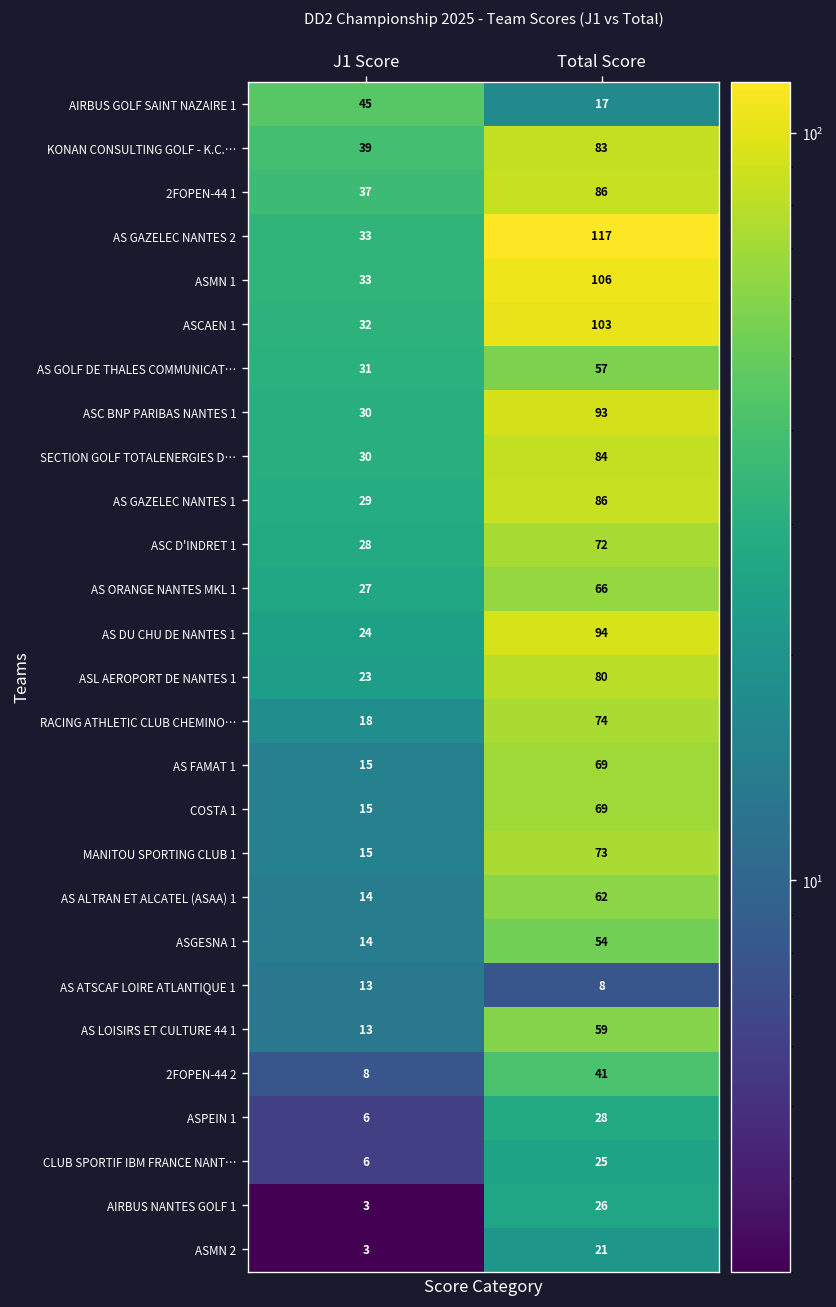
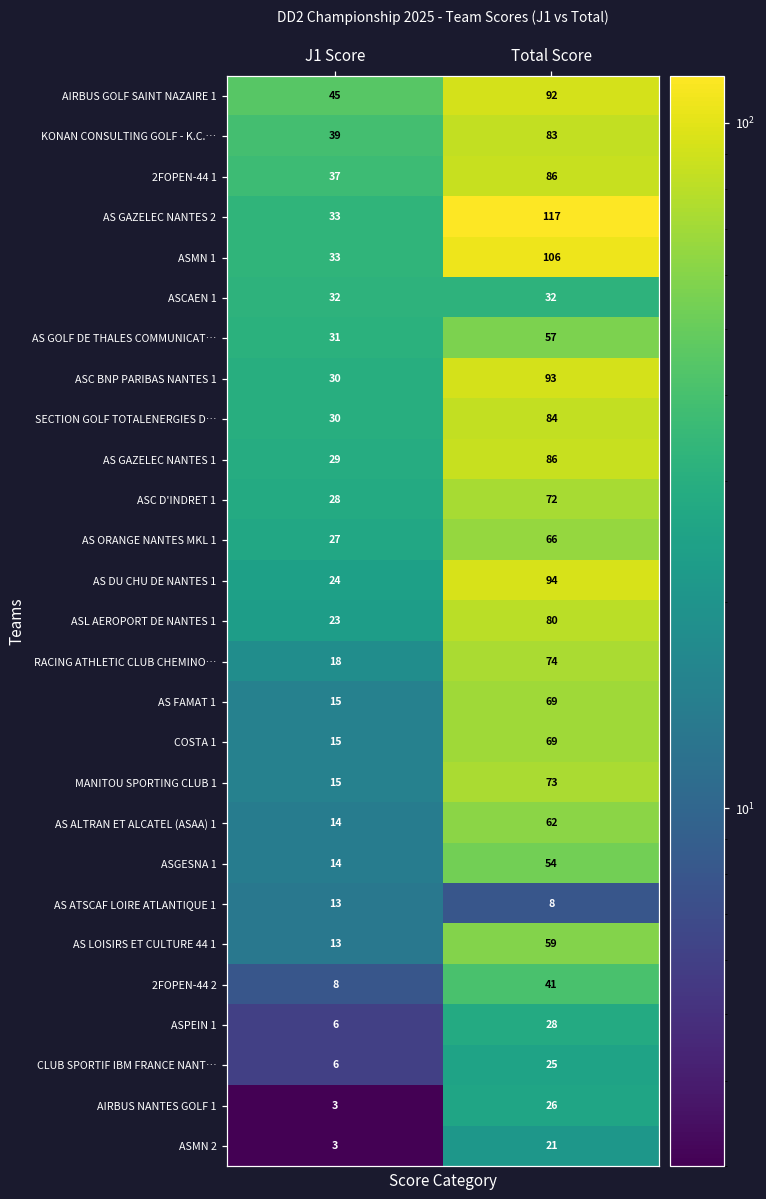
AIRBUS GOLF SAINT NAZAIRE 1, Total Score: 17 -> 92
ASCAEN 1, Total Score: 103 -> 32
